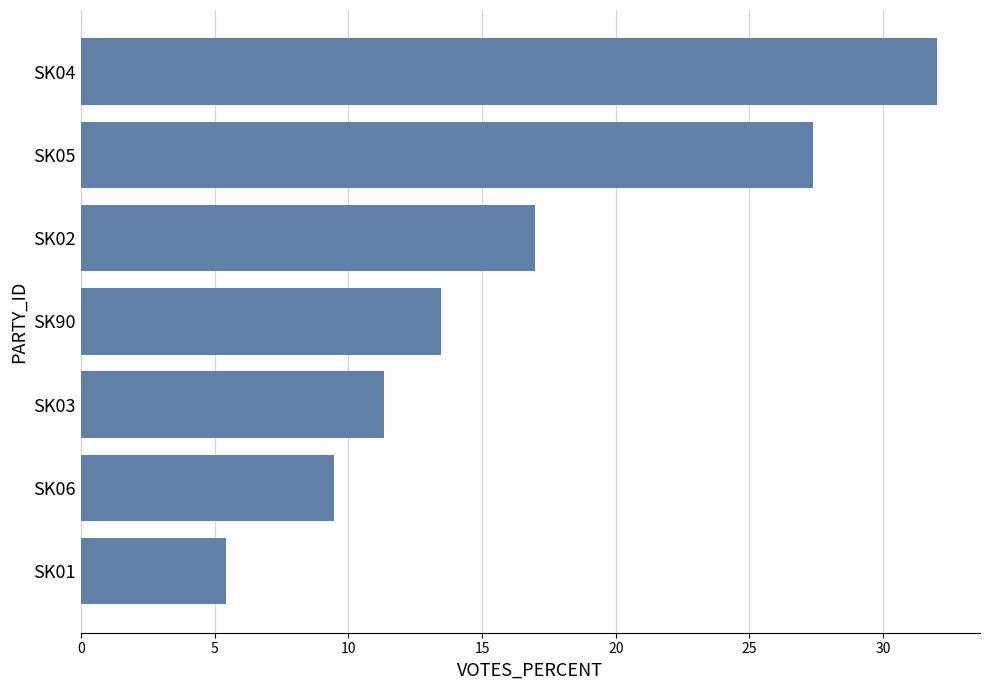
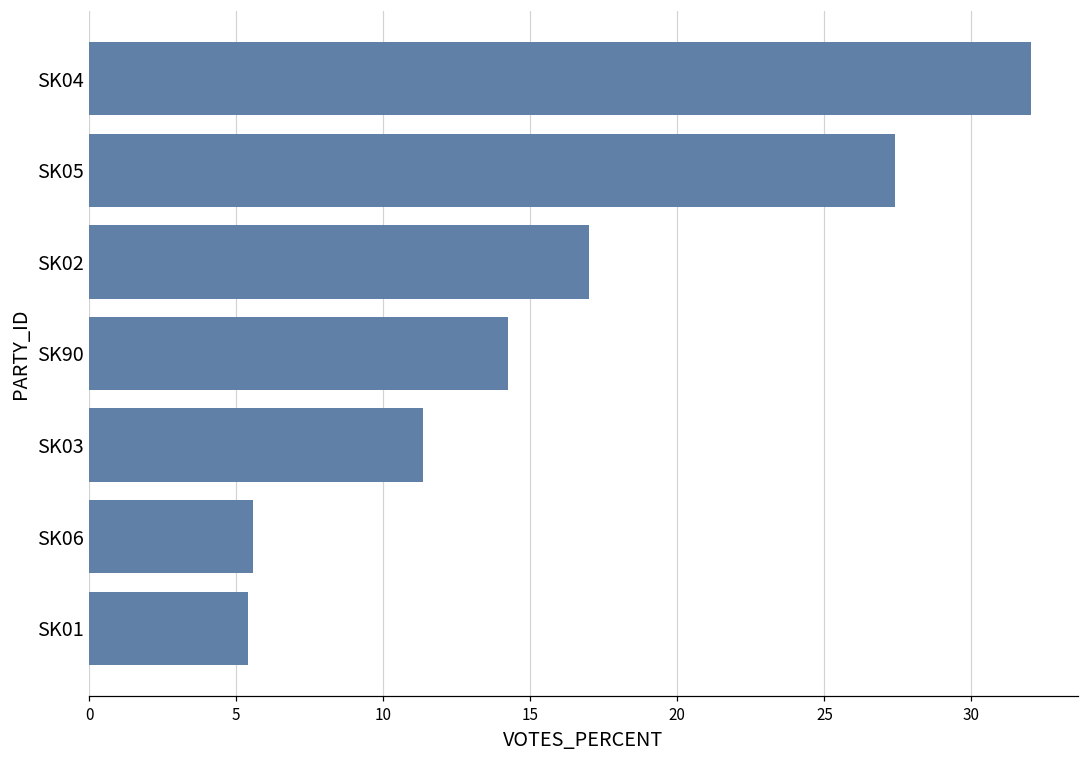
SK90: 13.5 -> 14.2
SK06: 9.5 -> 5.6
